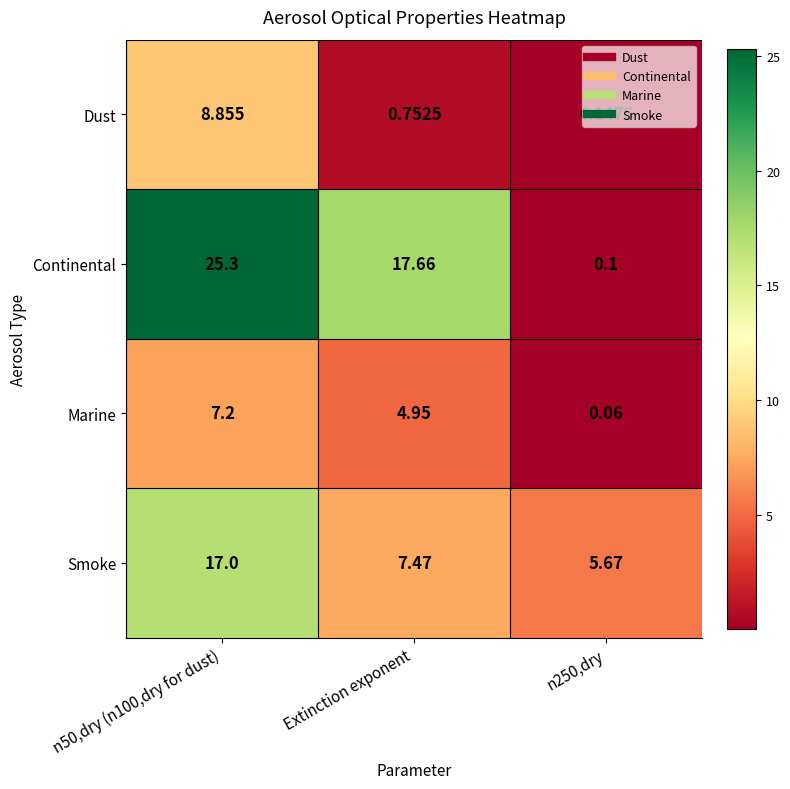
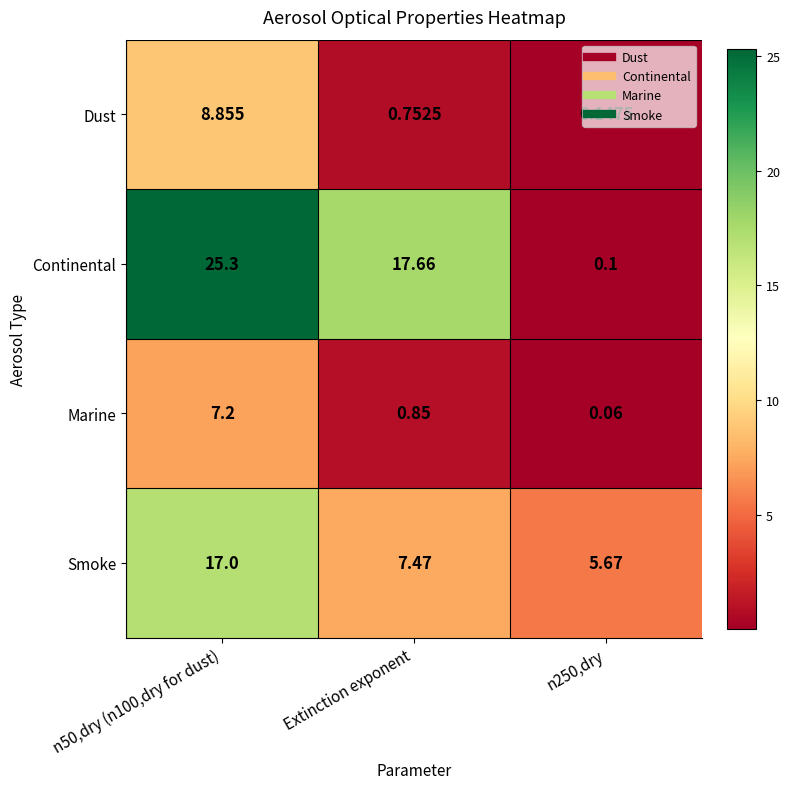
Marine, Extinction exponent: 4.95 -> 0.85
